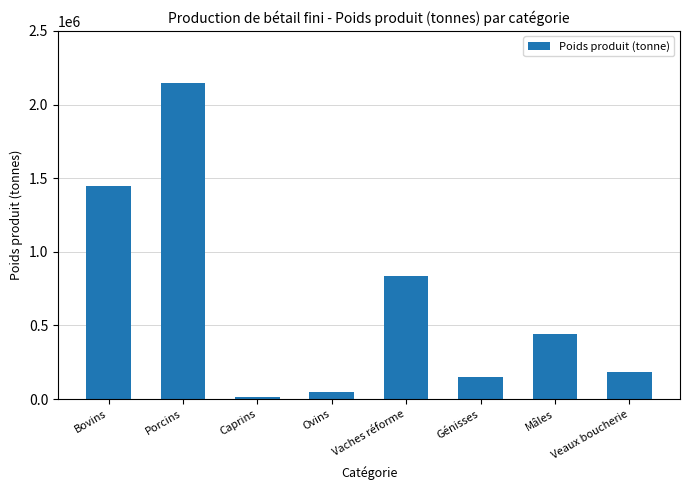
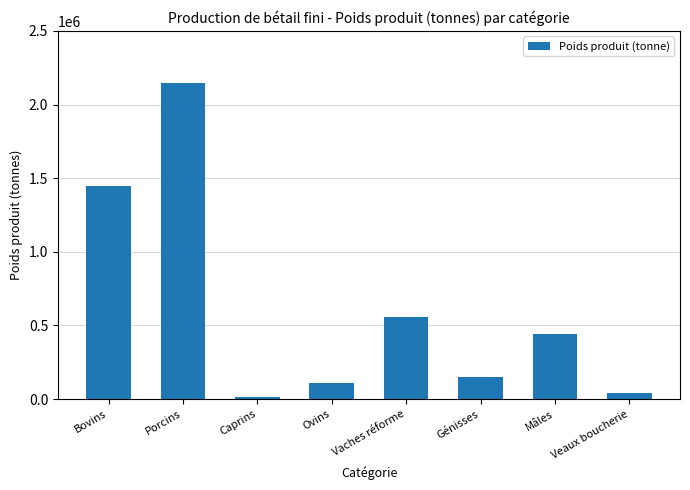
Ovins: 50000 -> 110000
Vaches réforme: 830000 -> 550000
Veaux boucherie: 180000 -> 40000
